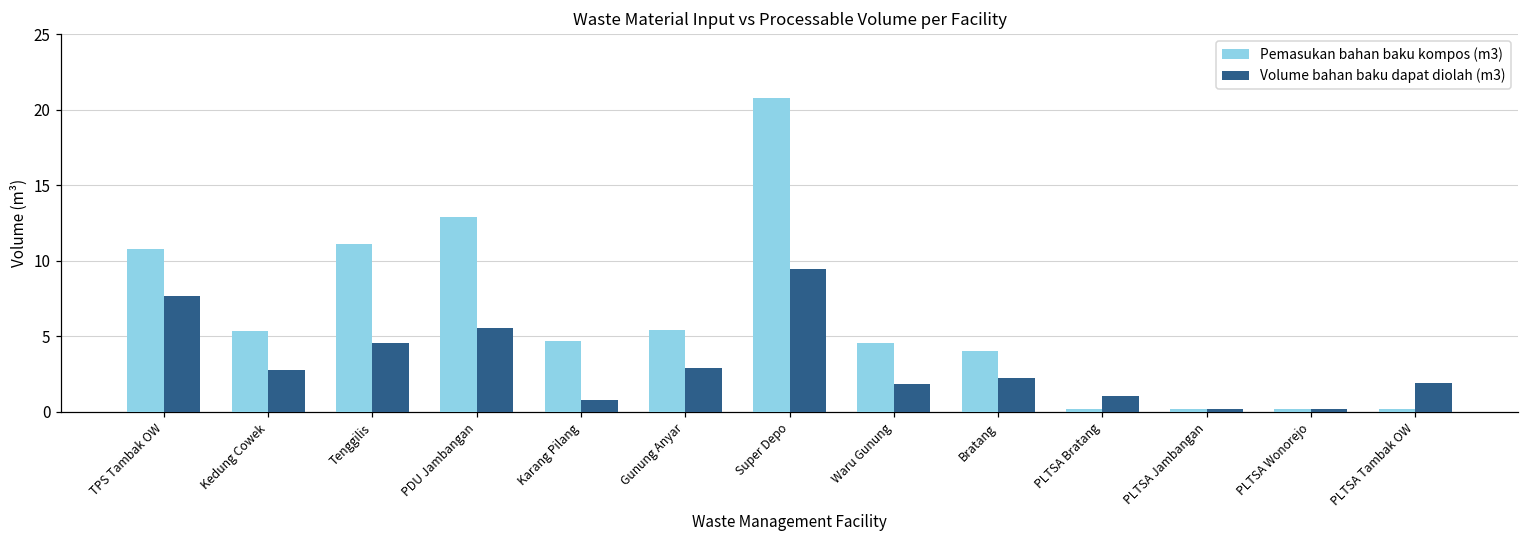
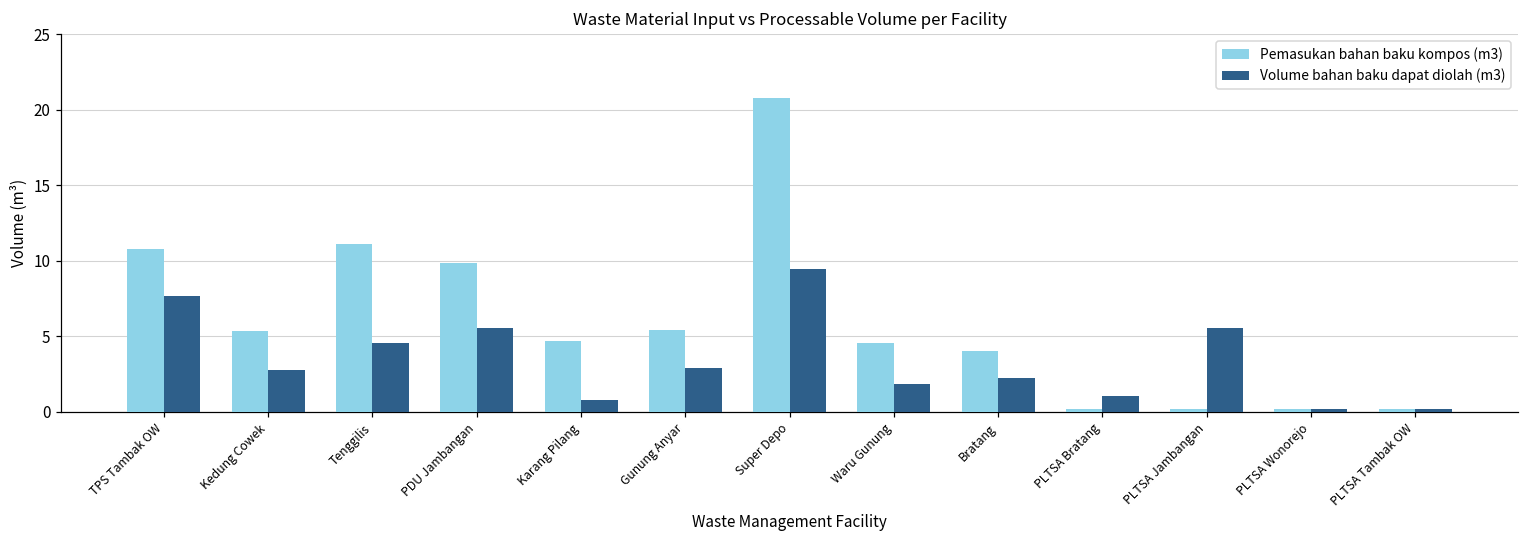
Pemasukan bahan baku kompos (m3), PDU Jambangan: 12.9 -> 9.8
Volume bahan baku dapat diolah (m3), PLTSA Jambangan: 0.2 -> 5.6
Volume bahan baku dapat diolah (m3), PLTSA Tambak OW: 1.9 -> 0.2
